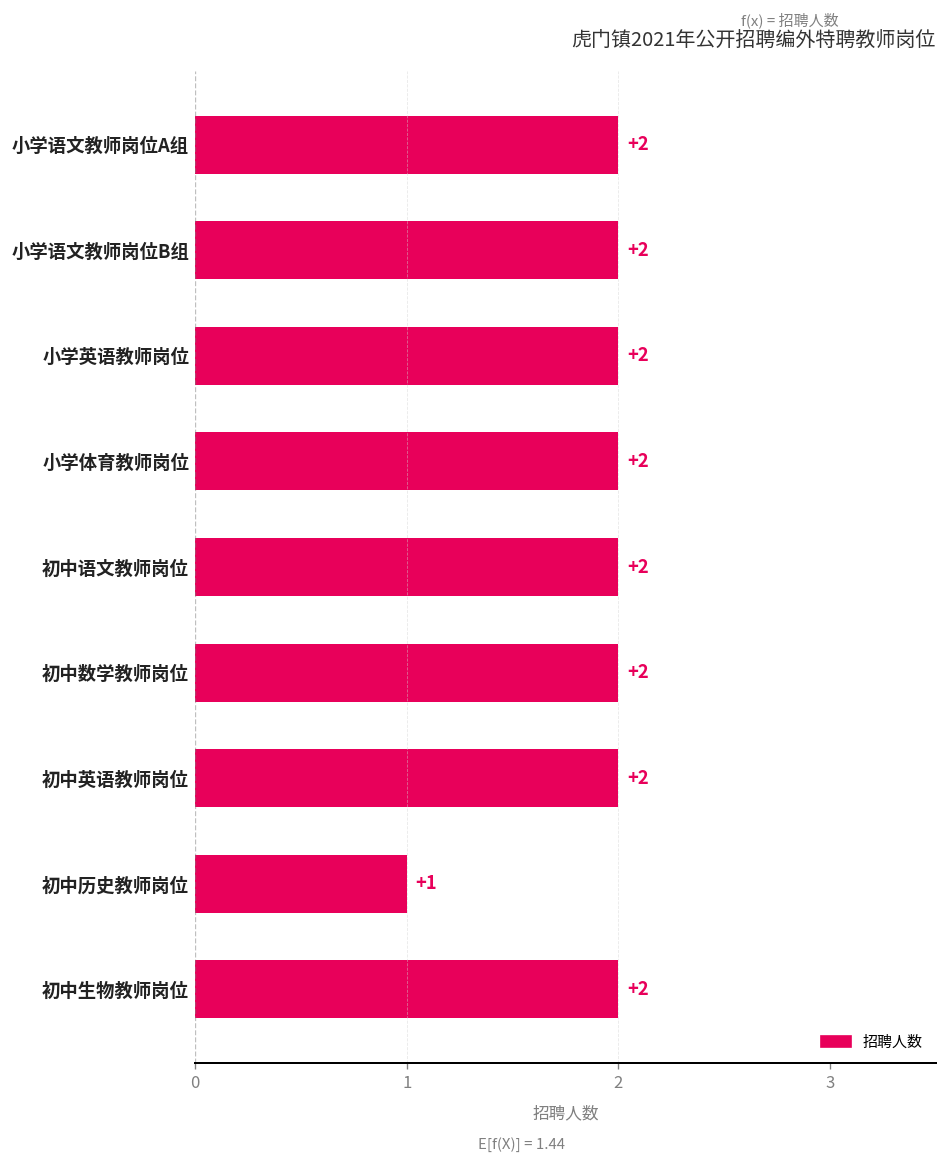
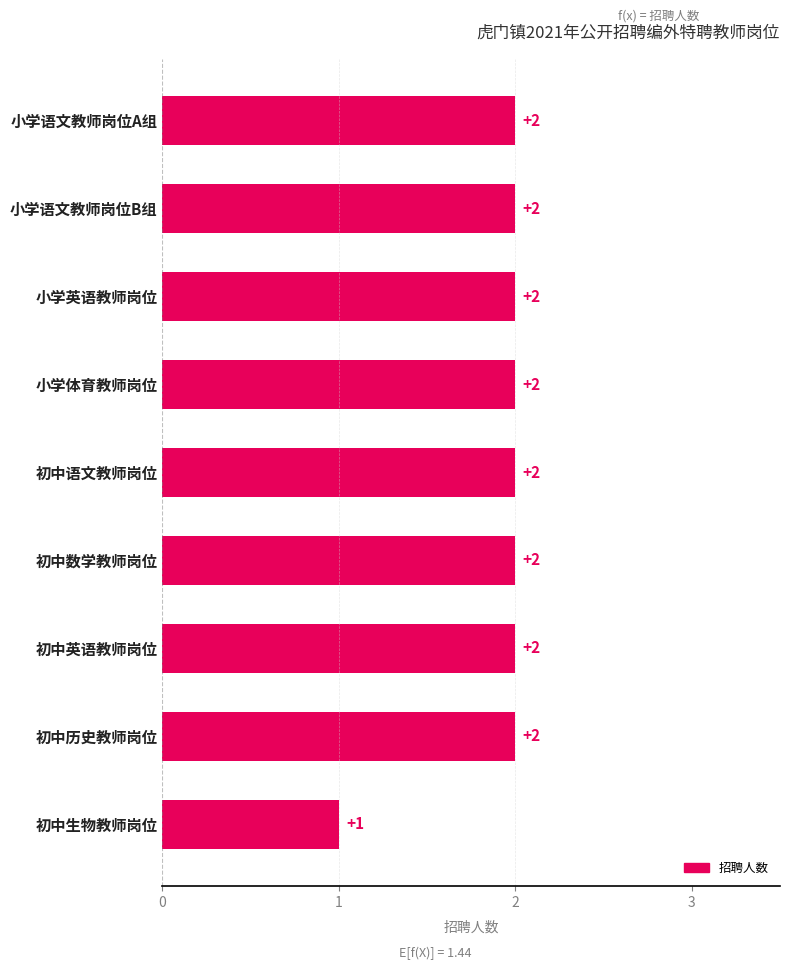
初中历史教师岗位: +1 -> +2
初中生物教师岗位: +2 -> +1
